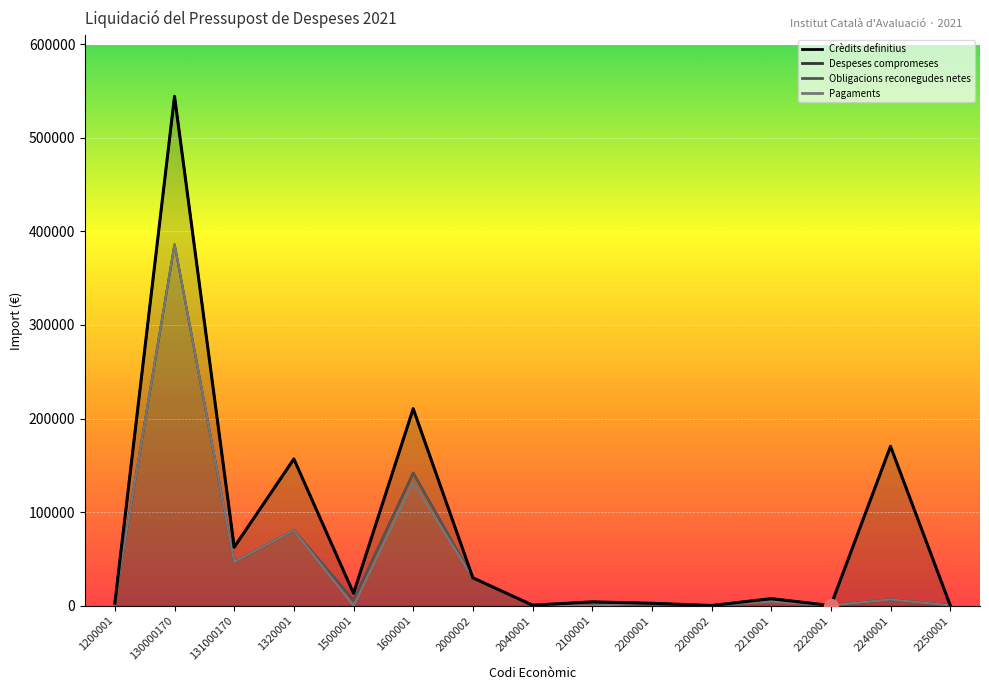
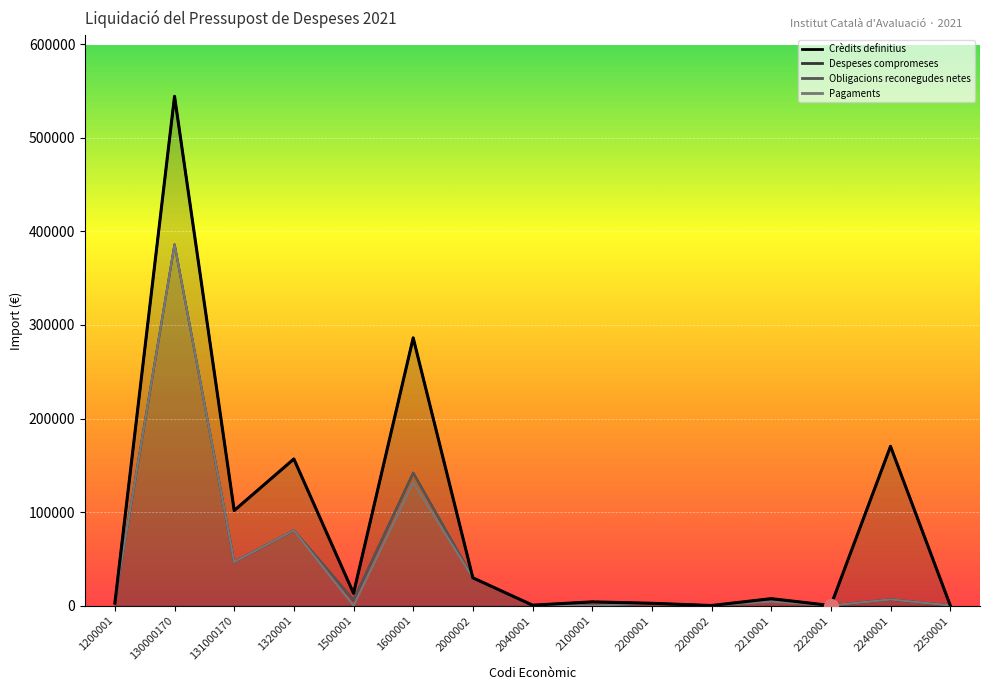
Crèdits definitius, 131000170: 60000 -> 100000
Crèdits definitius, 1600001: 210000 -> 290000
